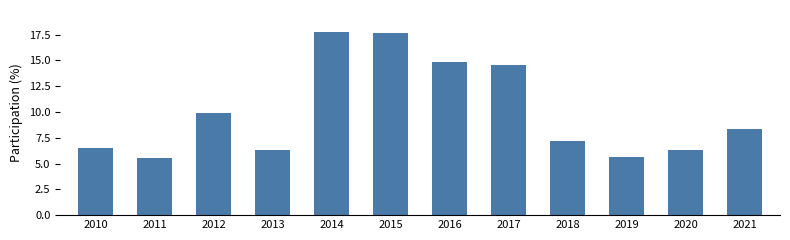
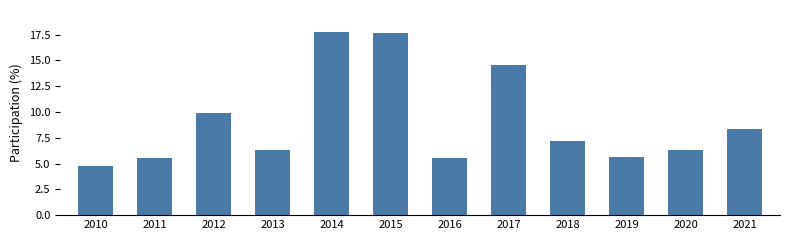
2010: 6.5 -> 4.8
2016: 14.9 -> 5.5
